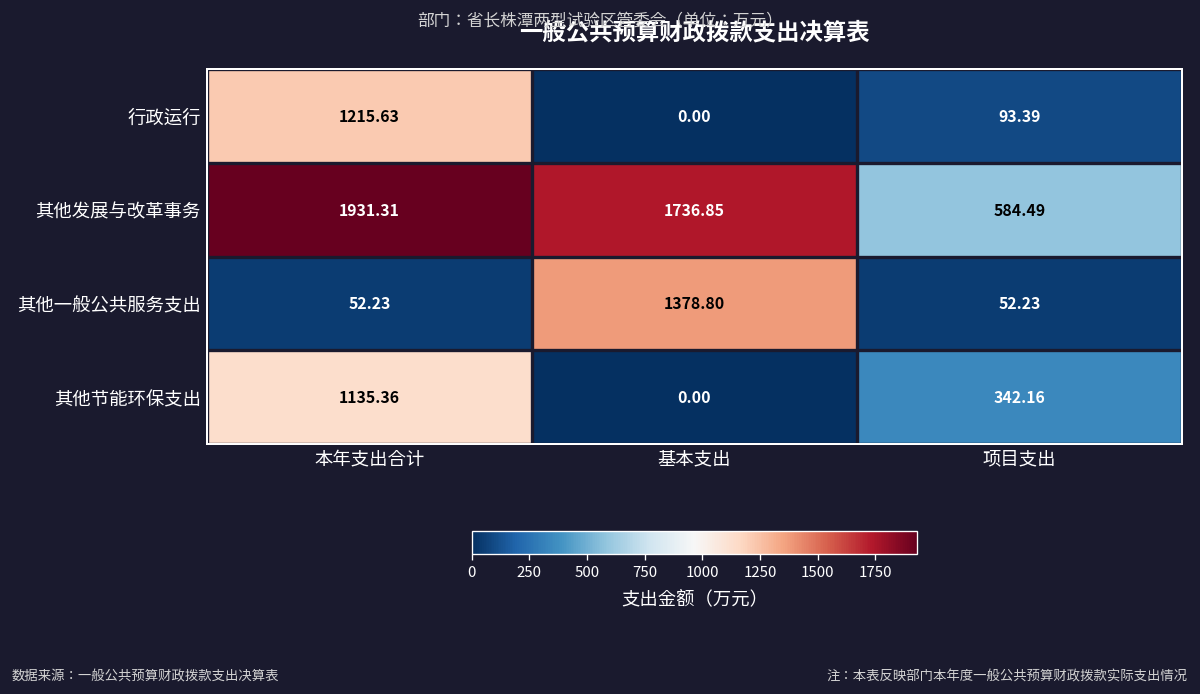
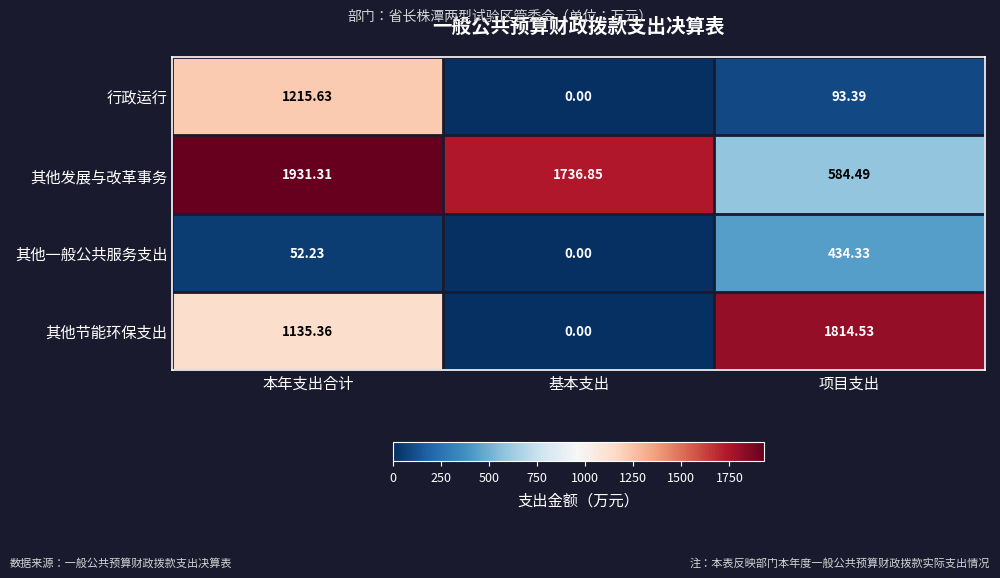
其他一般公共服务支出, 基本支出: 1378.80 -> 0.00
其他一般公共服务支出, 项目支出: 52.23 -> 434.33
其他节能环保支出, 项目支出: 342.16 -> 1814.53
